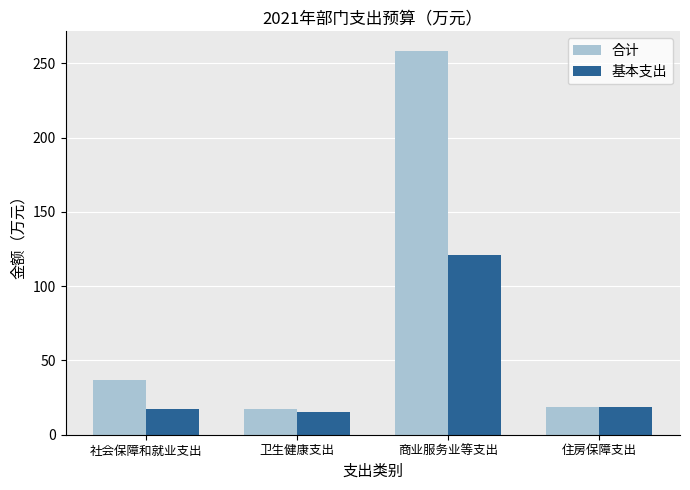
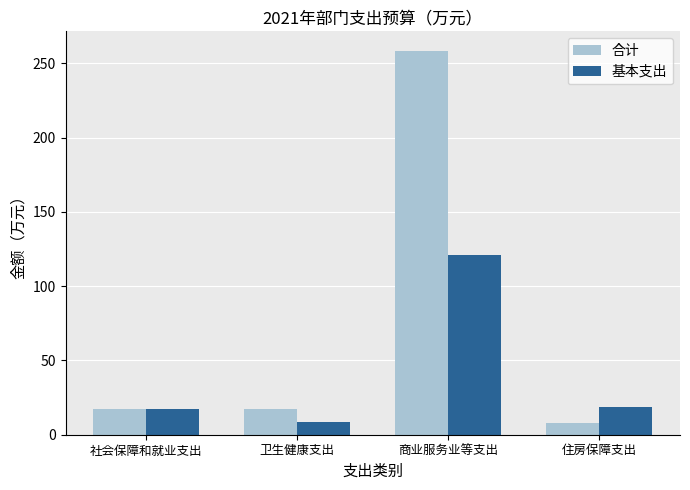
合计, 社会保障和就业支出: 37 -> 17
基本支出, 卫生健康支出: 15 -> 9
合计, 住房保障支出: 19 -> 8
